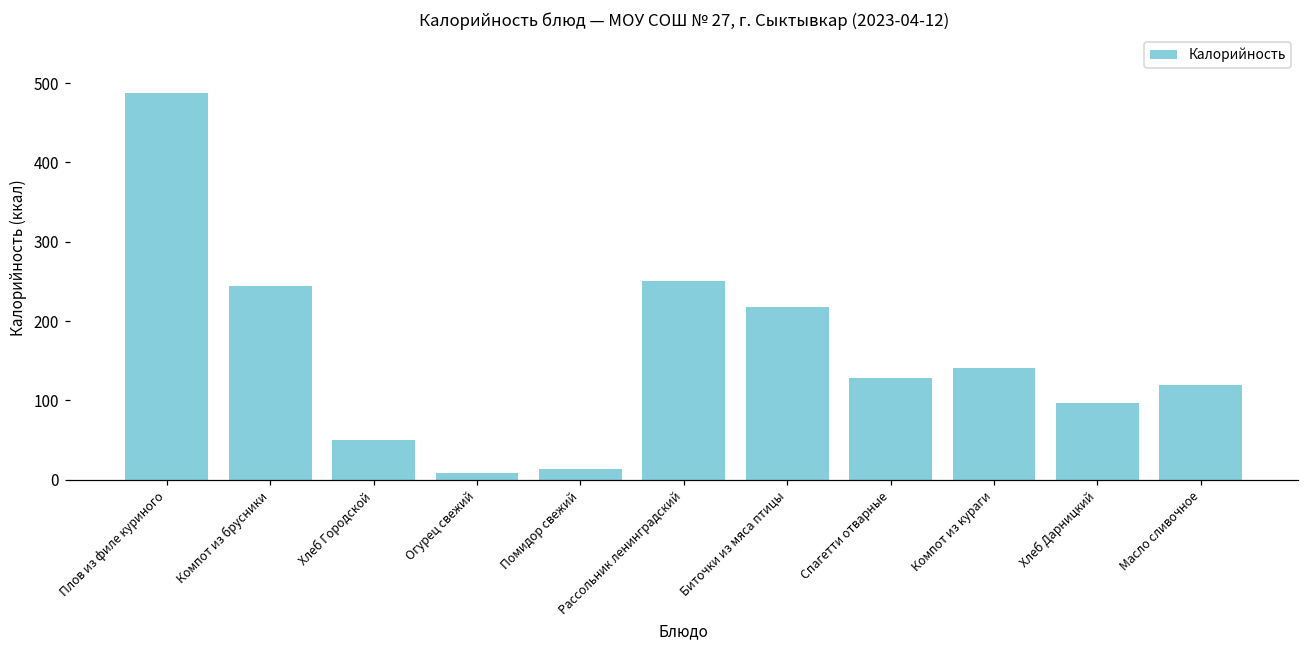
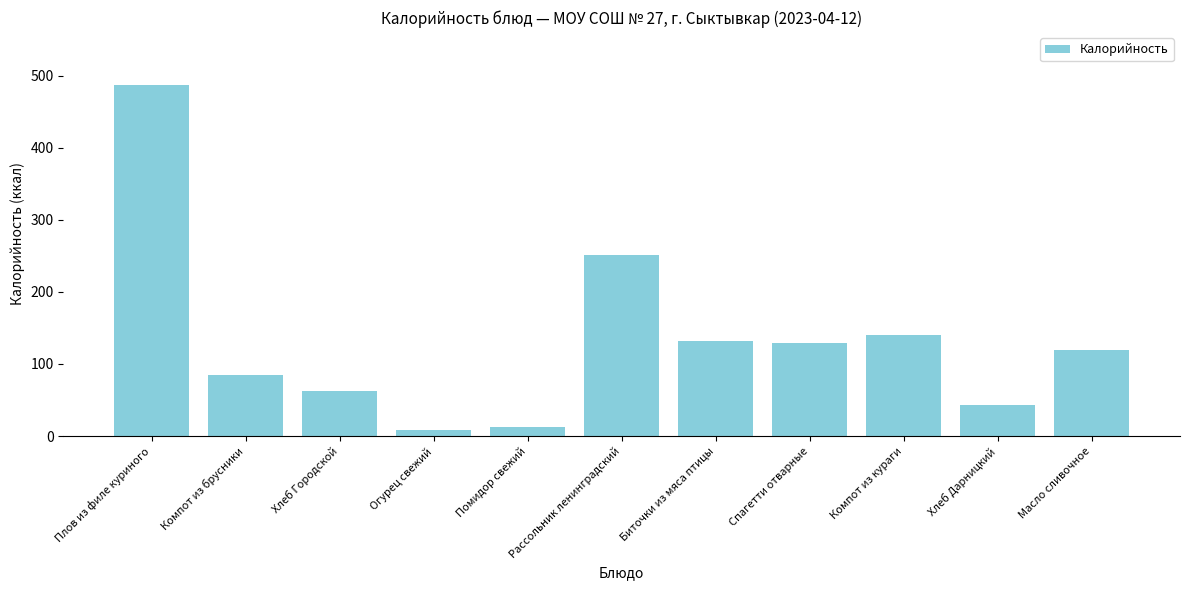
Компот из брусники: 240 -> 80
Хлеб Городской: 50 -> 60
Биточки из мяса птицы: 220 -> 130
Хлеб Дарницкий: 100 -> 40
